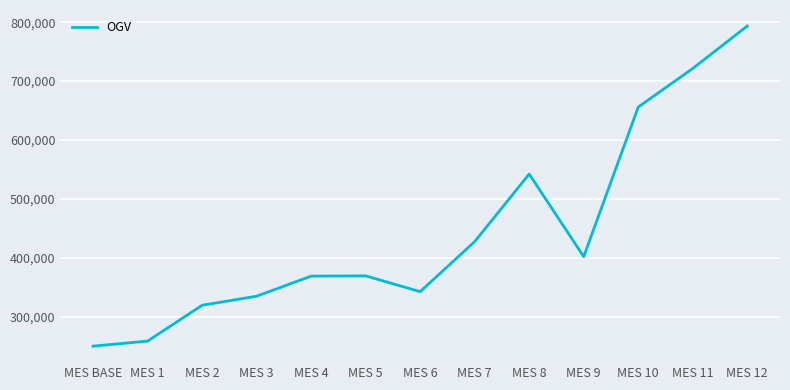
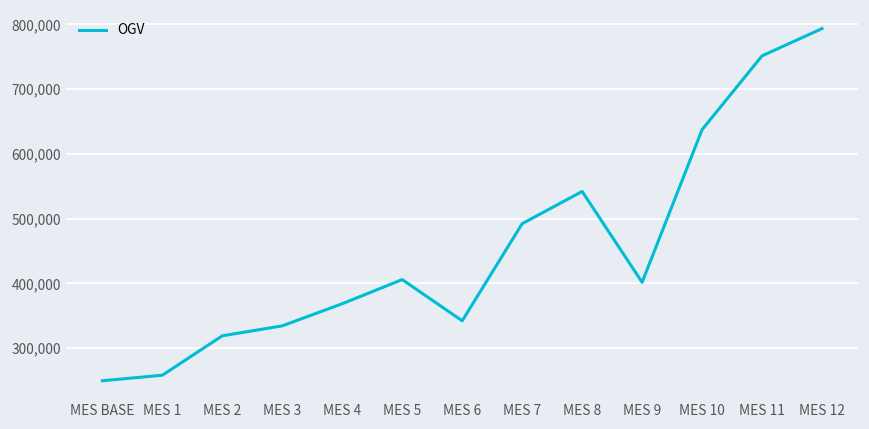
MES 5: 370,000 -> 410,000
MES 7: 430,000 -> 490,000
MES 10: 660,000 -> 640,000
MES 11: 720,000 -> 750,000
